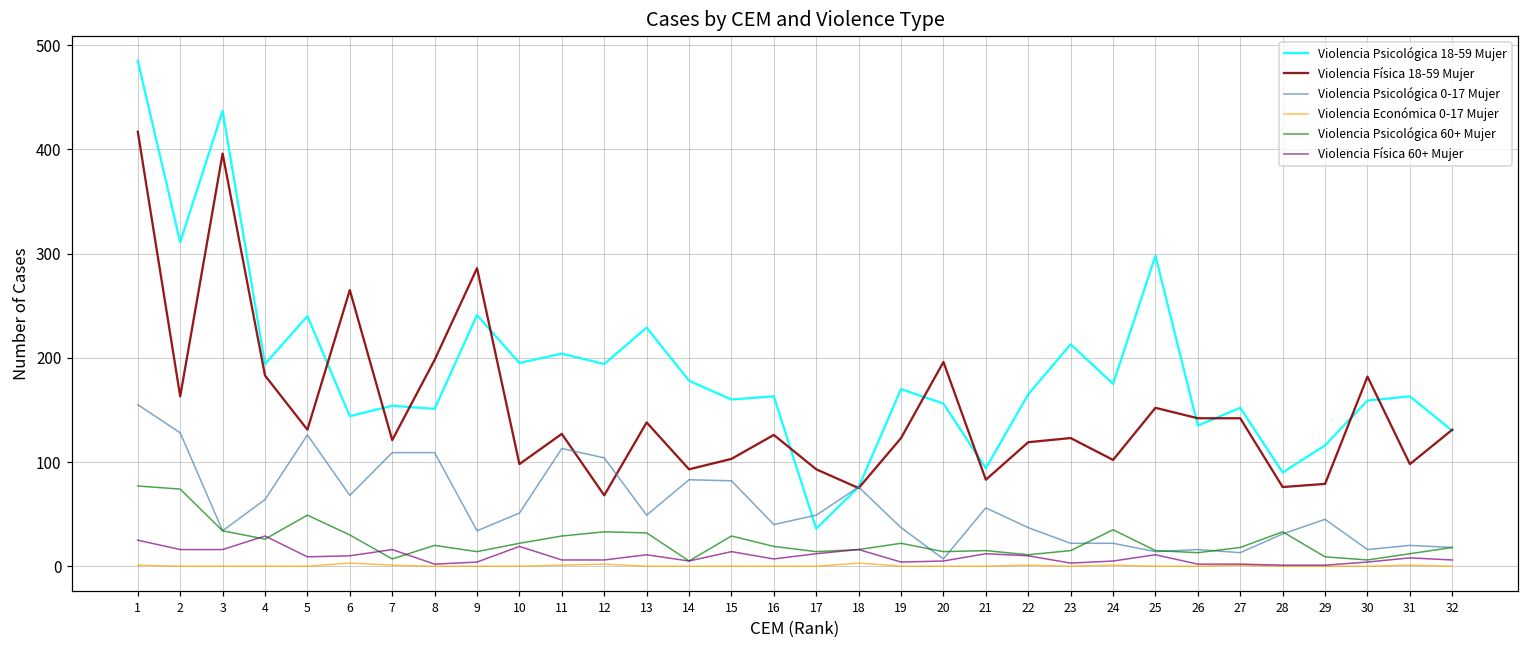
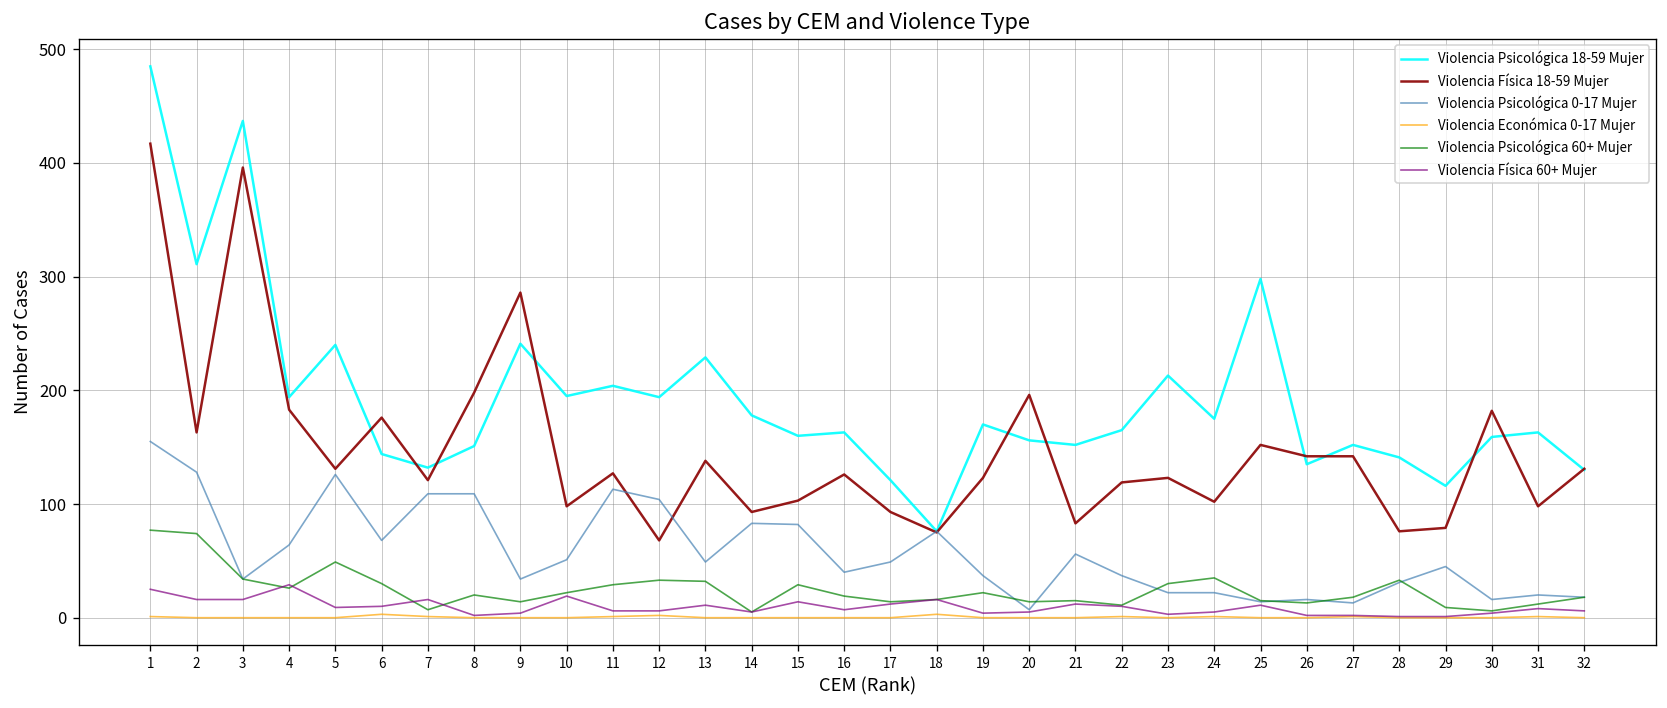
Violencia Física 18-59 Mujer, 6: 270 -> 180
Violencia Psicológica 18-59 Mujer, 7: 150 -> 130
Violencia Psicológica 18-59 Mujer, 17: 40 -> 120
Violencia Psicológica 18-59 Mujer, 21: 90 -> 150
Violencia Psicológica 60+ Mujer, 23: 20 -> 30
Violencia Psicológica 18-59 Mujer, 28: 90 -> 140
